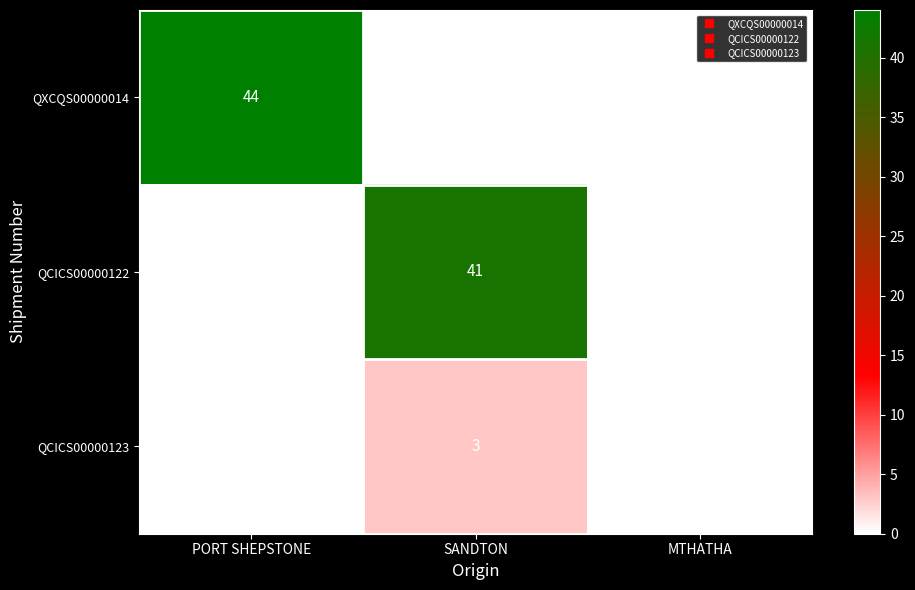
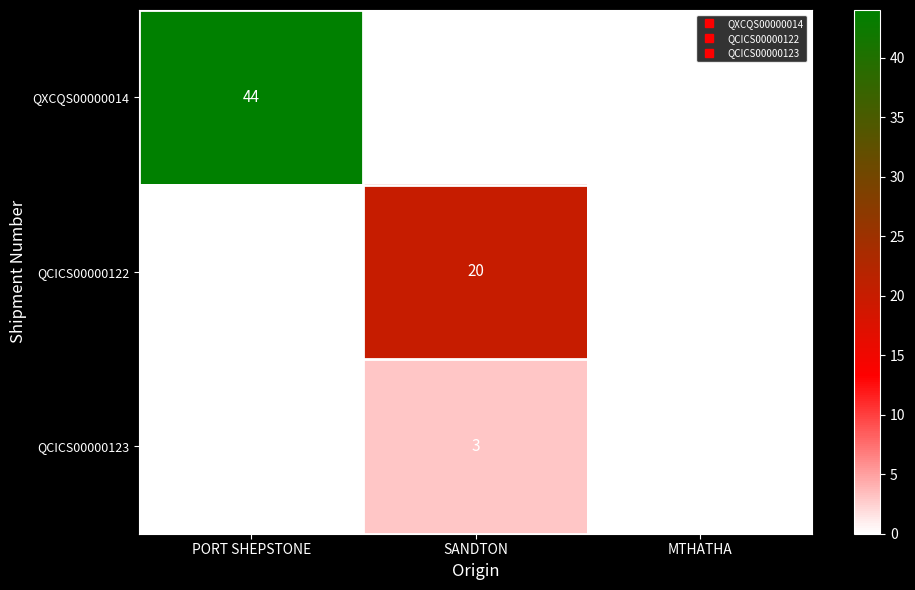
QCICS00000122, SANDTON: 41 -> 20
